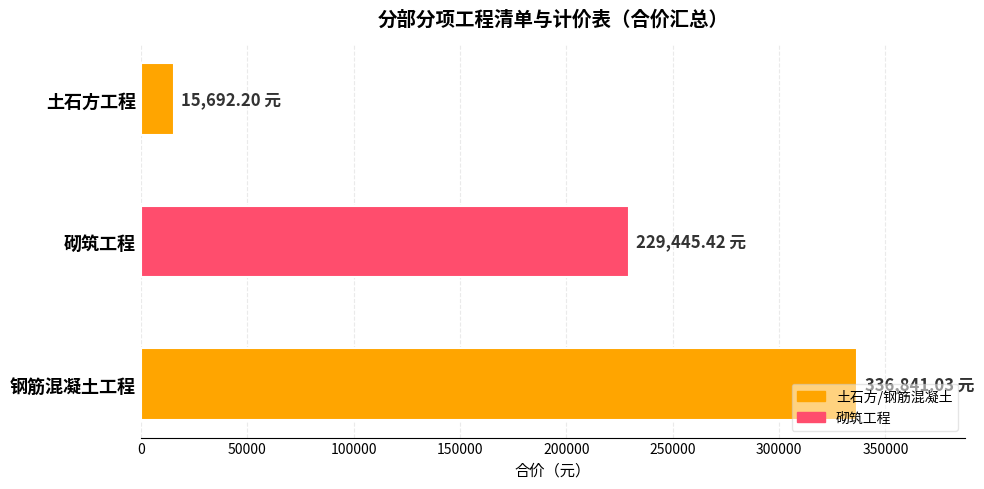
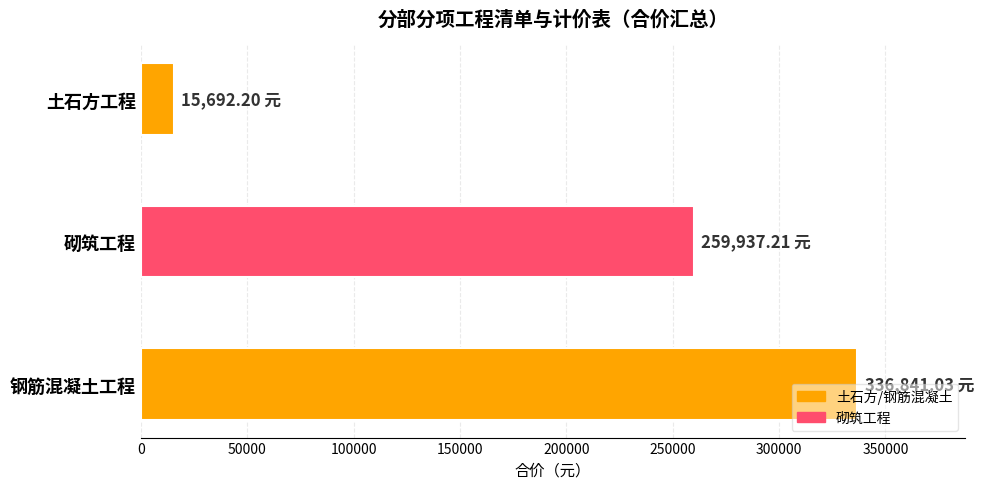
砌筑工程: 229,445.42 -> 259,937.21
